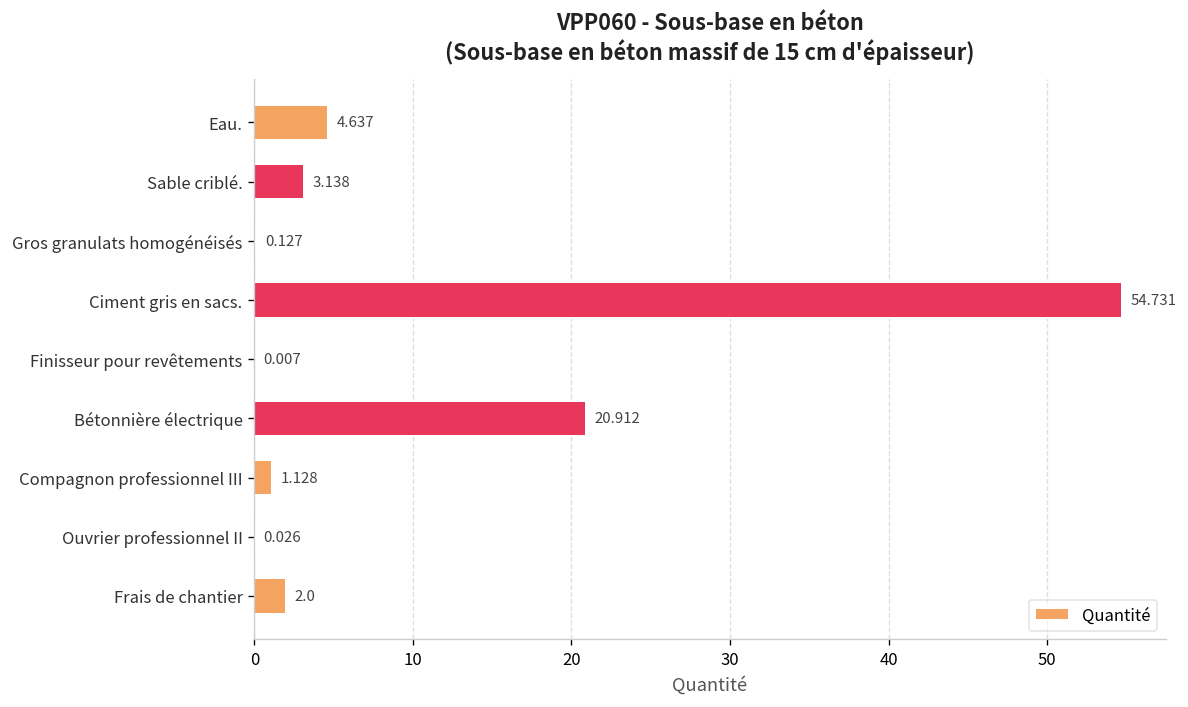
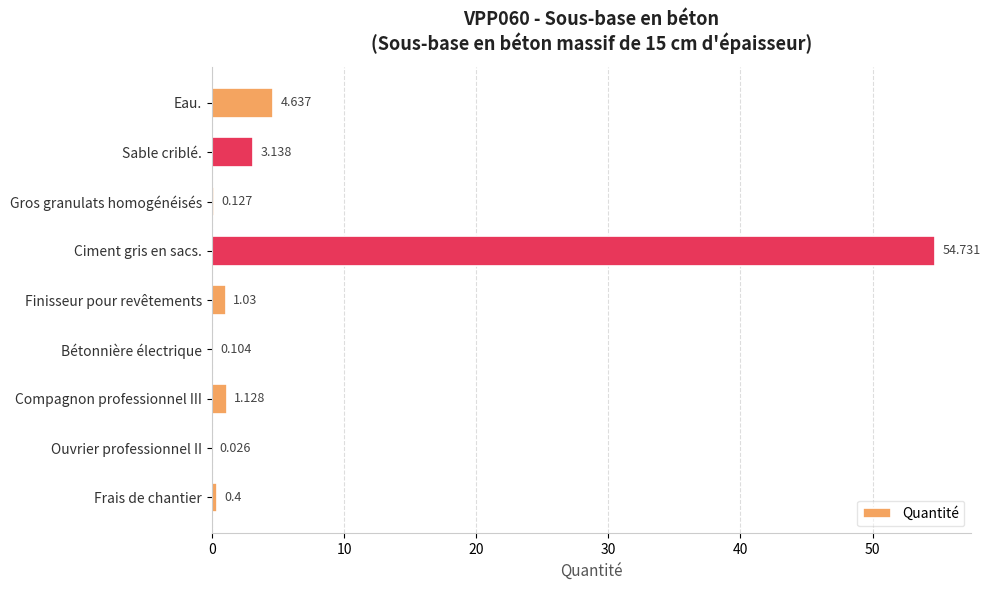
Finisseur pour revêtements: 0.007 -> 1.03
Bétonnière électrique: 20.912 -> 0.104
Frais de chantier: 2.0 -> 0.4
